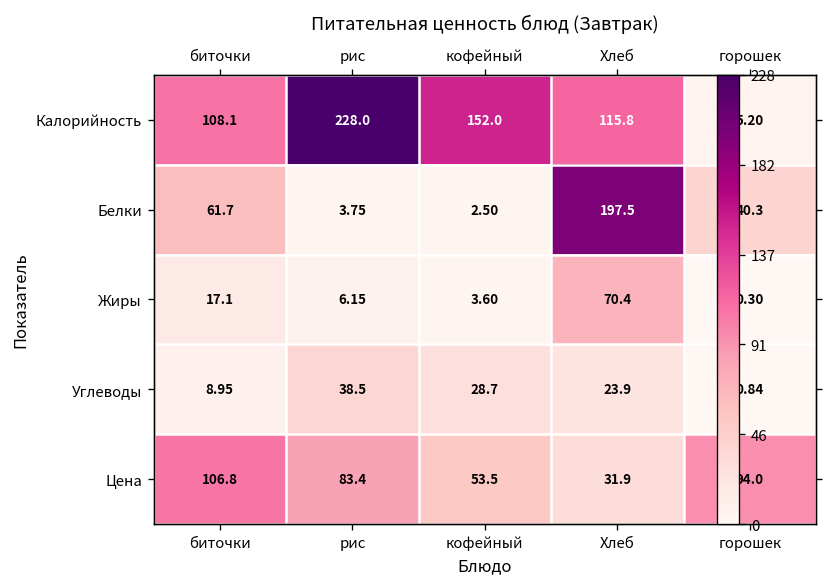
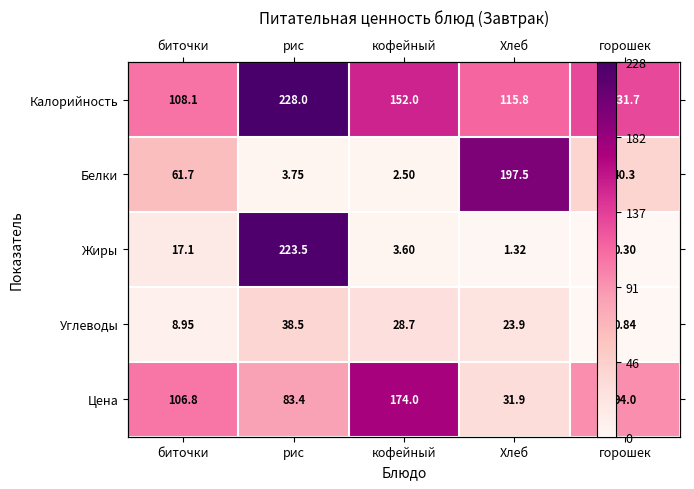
Калорийность, горошек: 5.20 -> 131.7
Жиры, рис: 6.15 -> 223.5
Жиры, Хлеб: 70.4 -> 1.32
Цена, кофейный: 53.5 -> 174.0
